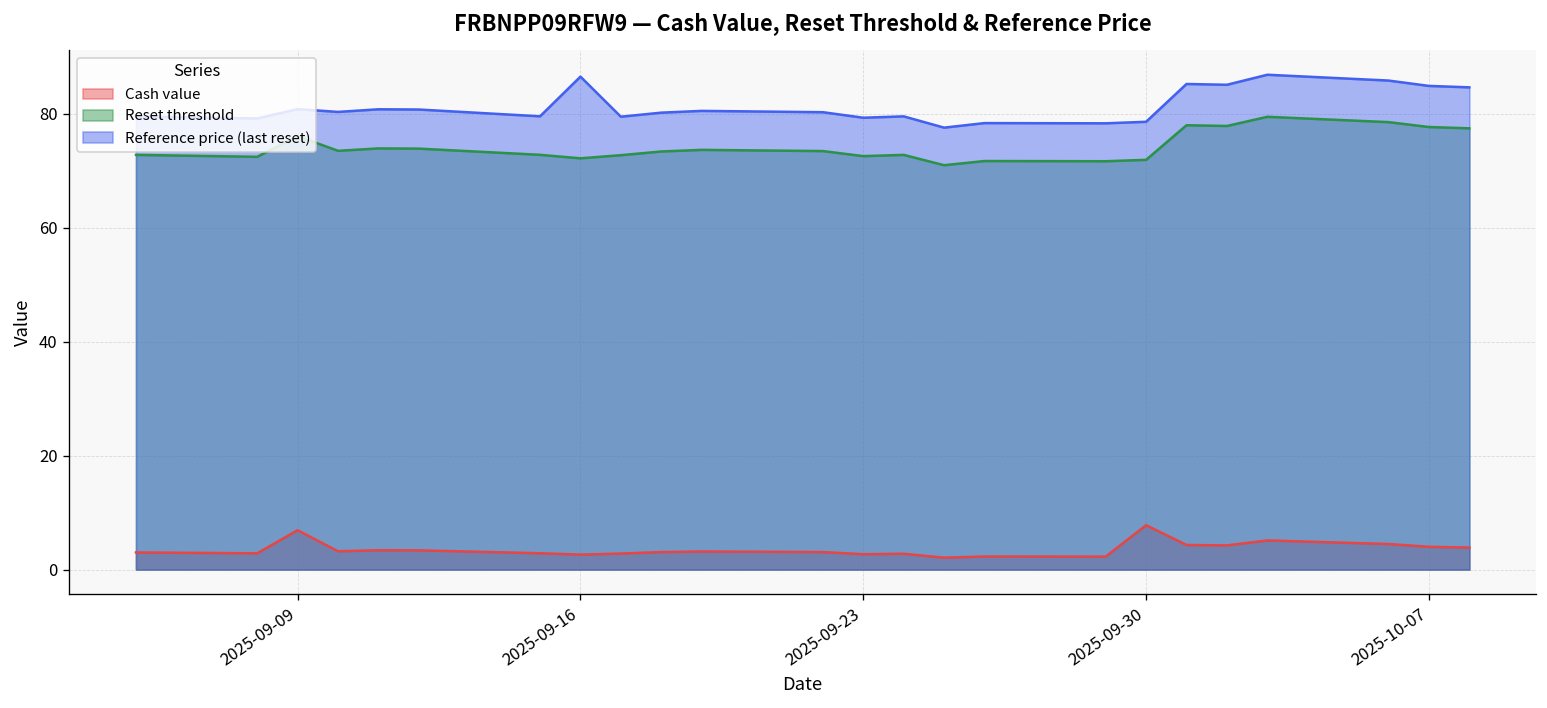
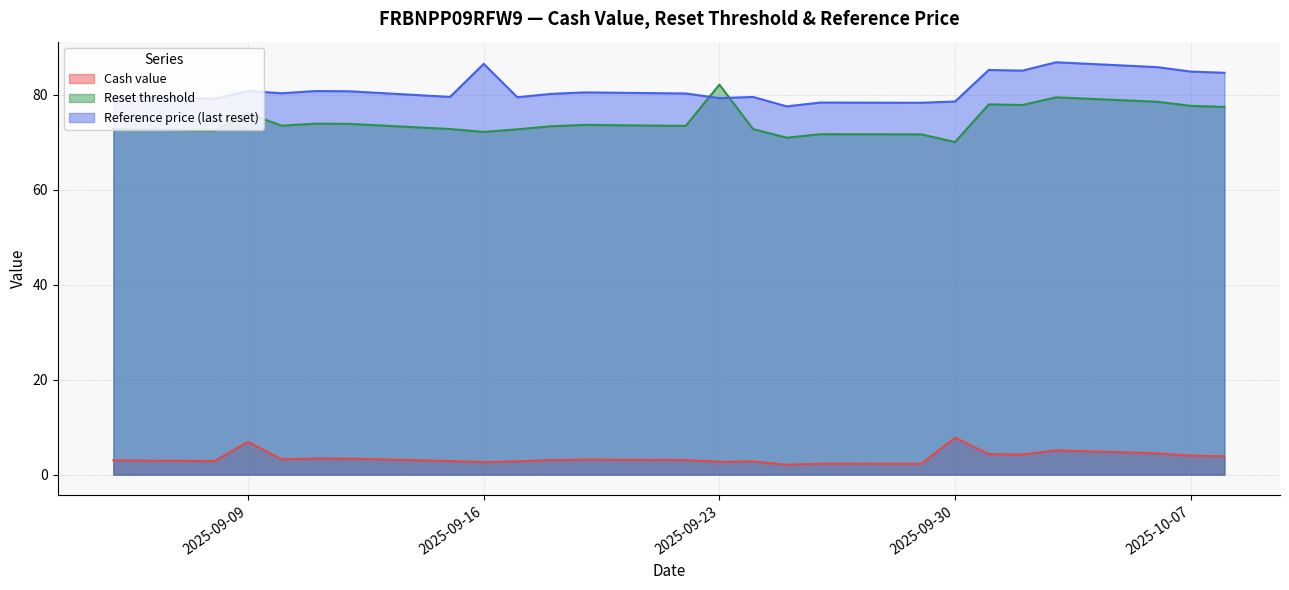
Reset threshold, 2025-09-23: 73 -> 82
Reset threshold, 2025-09-30: 72 -> 70
